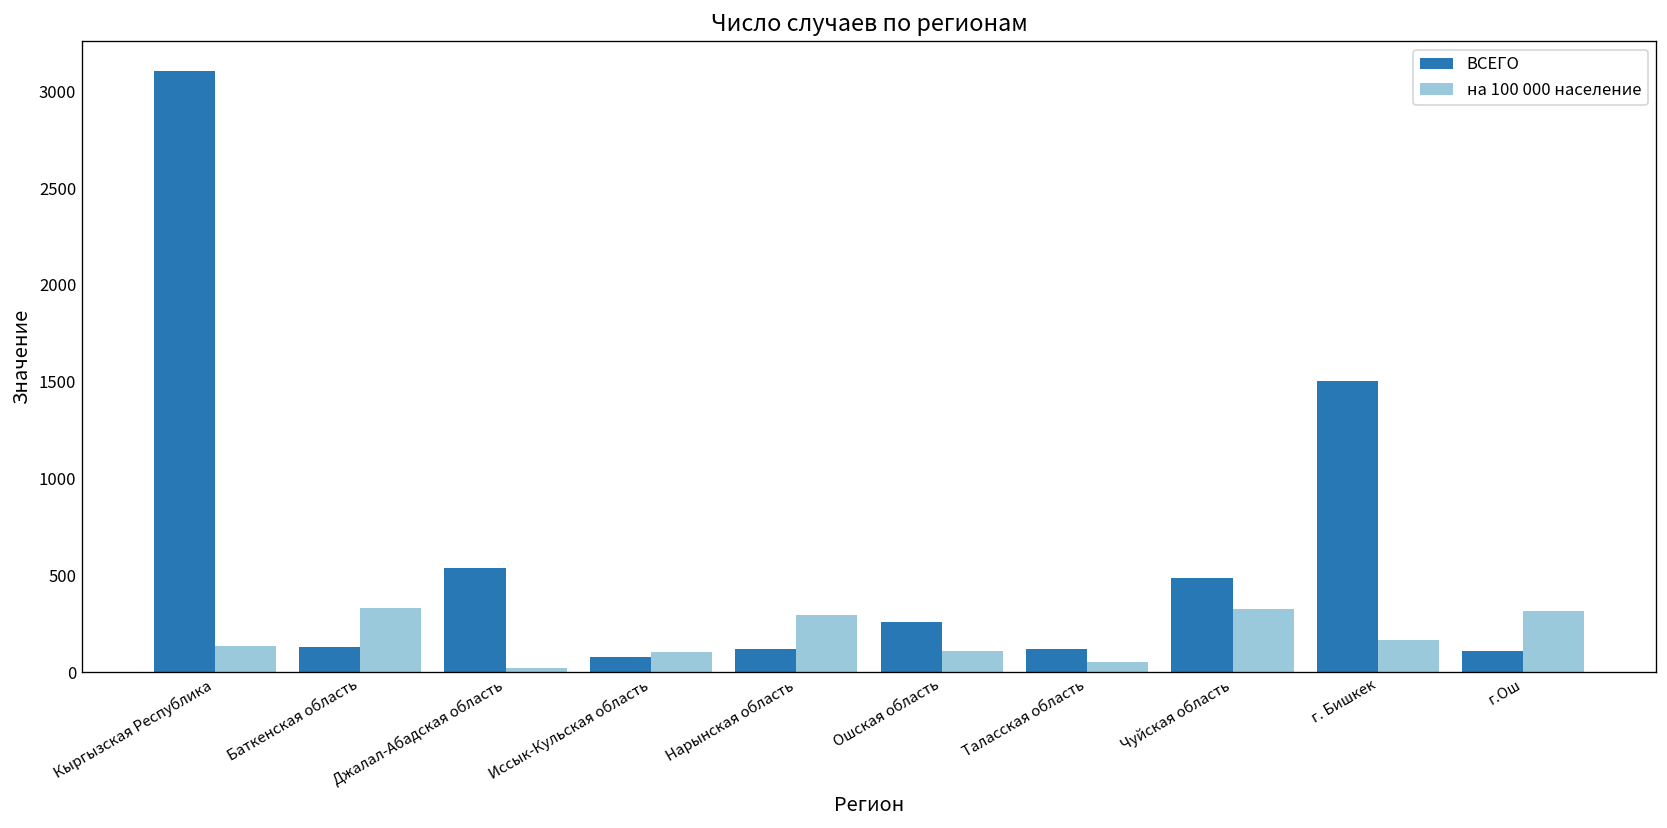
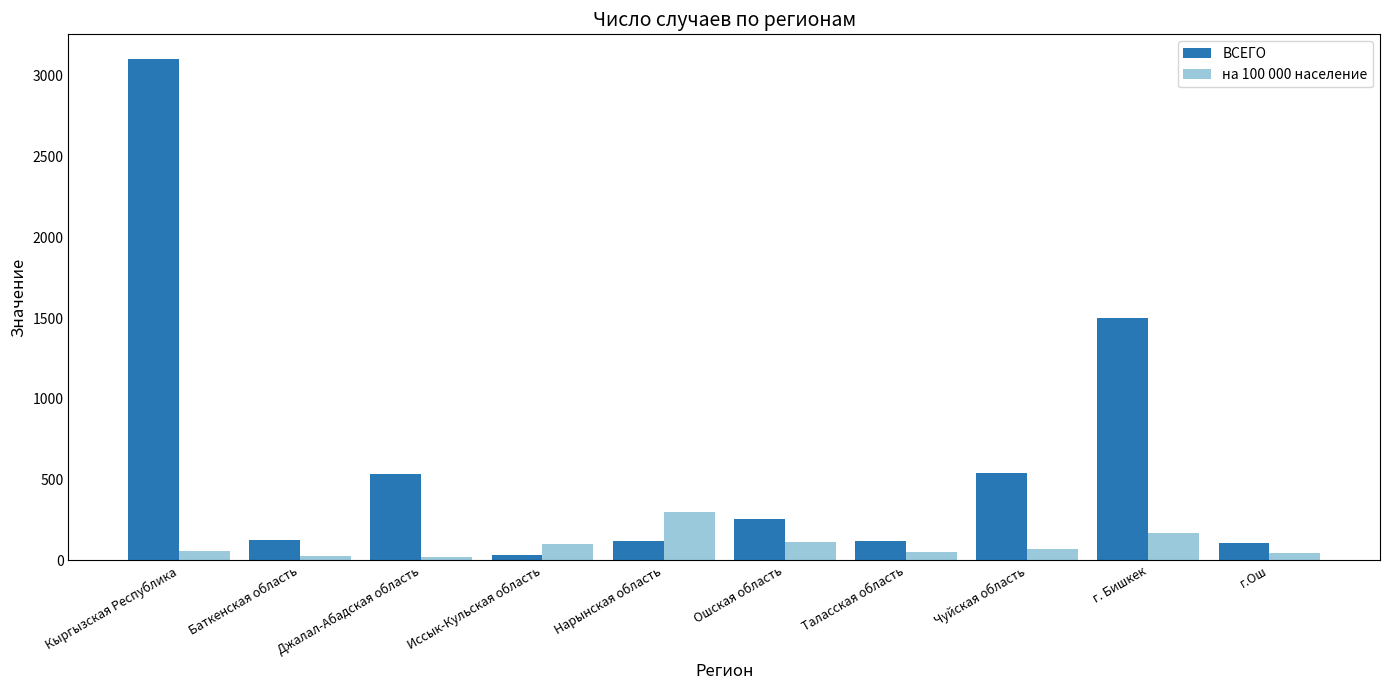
на 100 000 население, Кыргызская Республика: 140 -> 60
на 100 000 население, Баткенская область: 330 -> 30
ВСЕГО, Иссык-Кульская область: 80 -> 30
ВСЕГО, Чуйская область: 490 -> 540
на 100 000 население, Чуйская область: 320 -> 70
на 100 000 население, г.Ош: 320 -> 40
